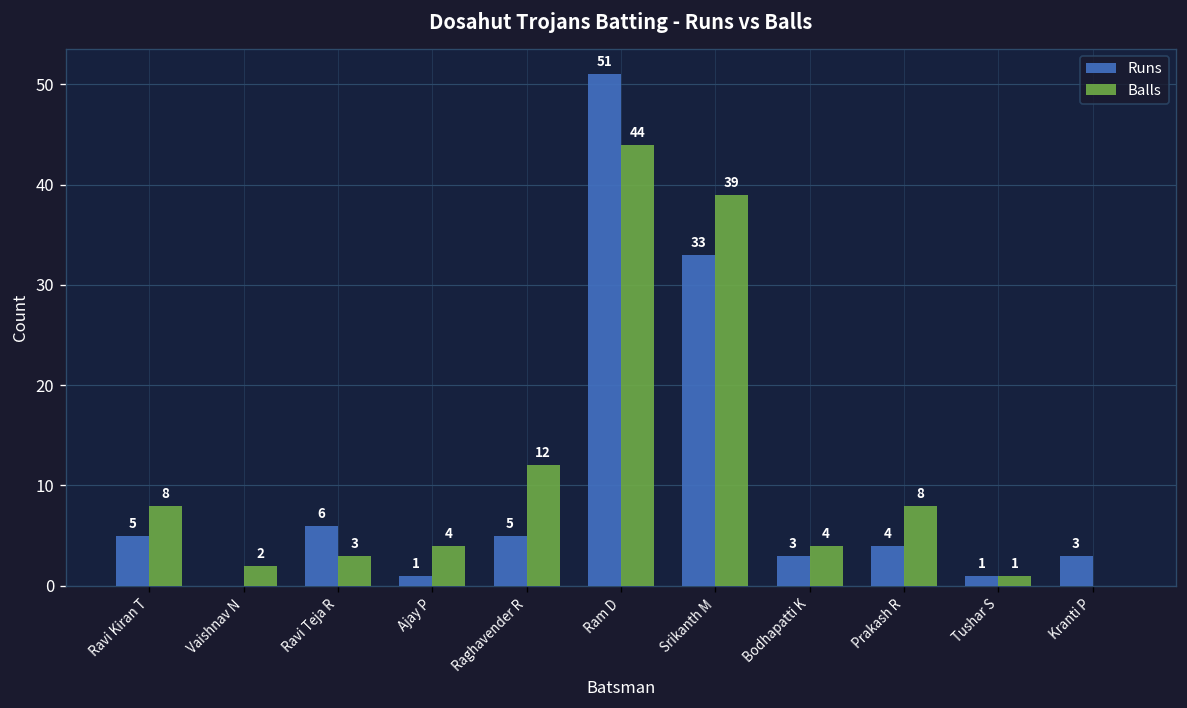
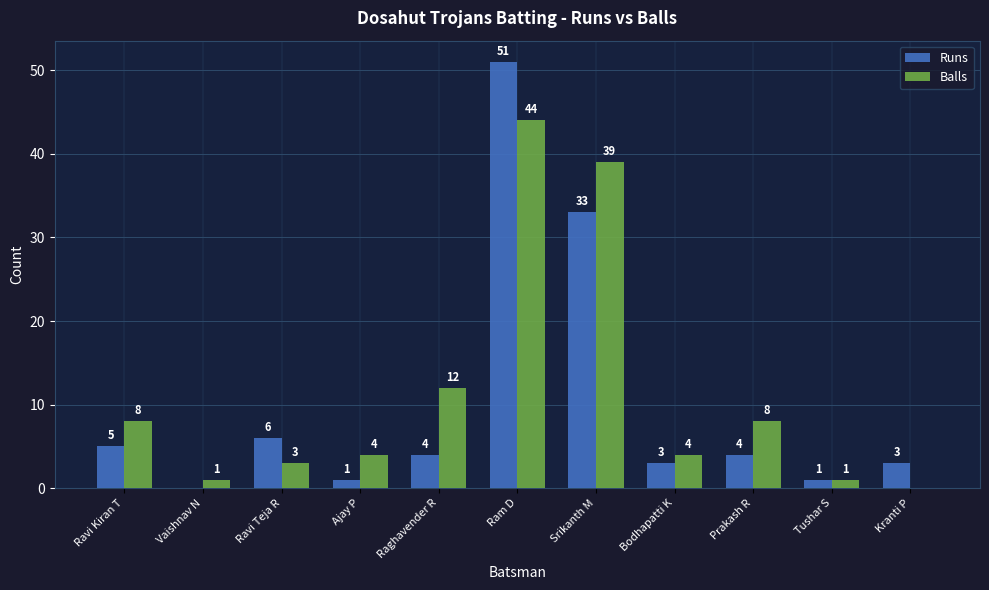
Balls, Vaishnav N: 2 -> 1
Runs, Raghavender R: 5 -> 4
